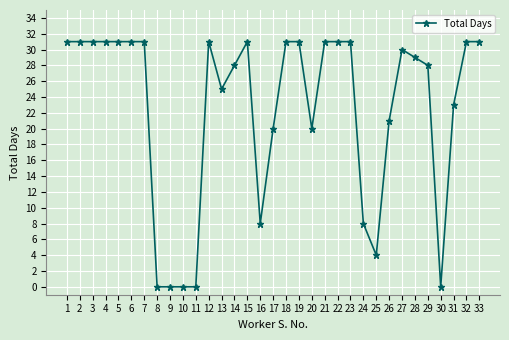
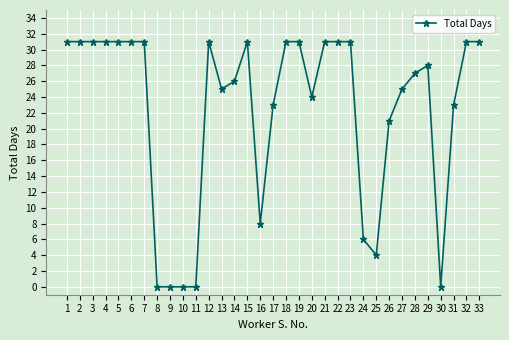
14: 28 -> 26
17: 20 -> 23
20: 20 -> 24
24: 8 -> 6
27: 30 -> 25
28: 29 -> 27
